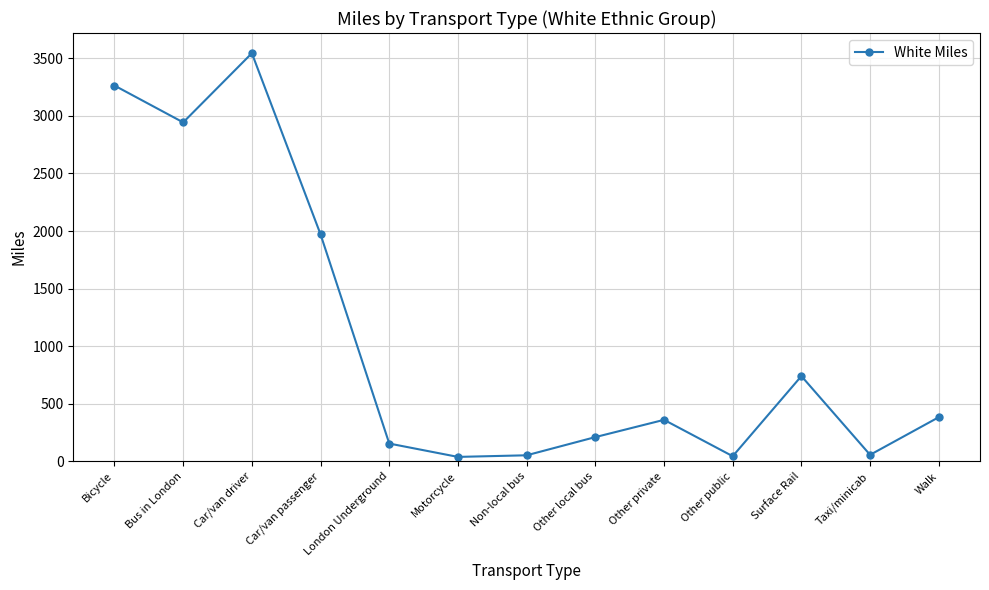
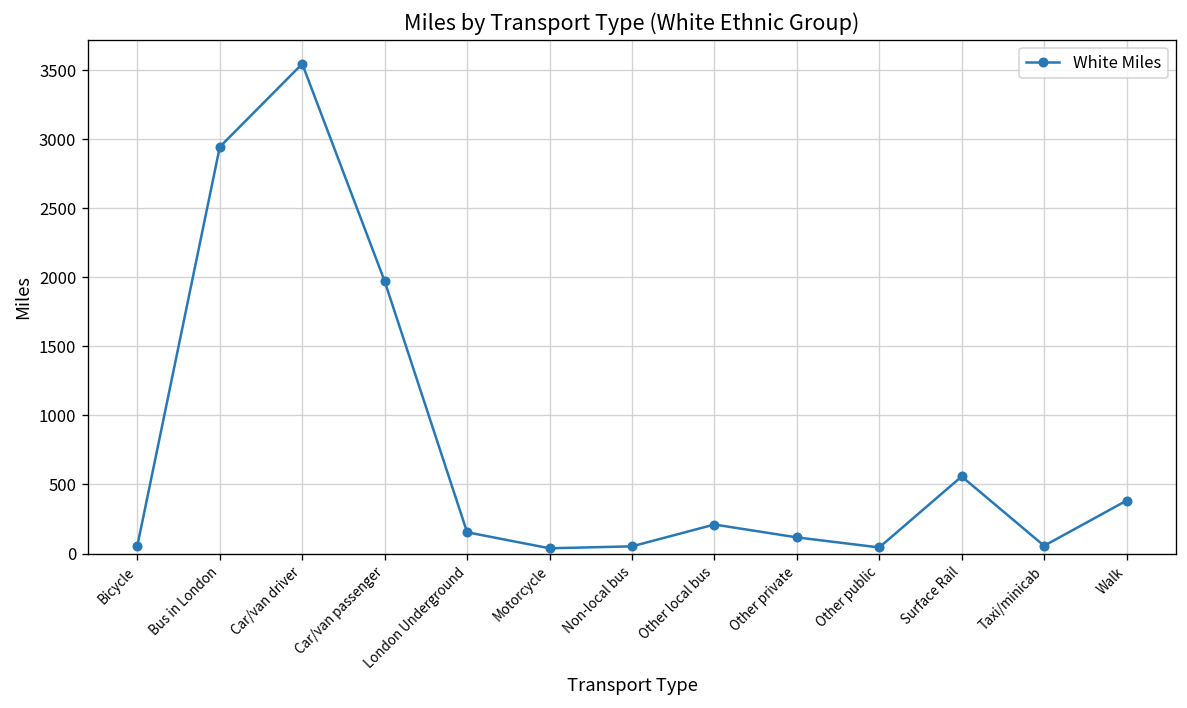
Bicycle: 3260 -> 60
Other private: 360 -> 120
Surface Rail: 740 -> 560
